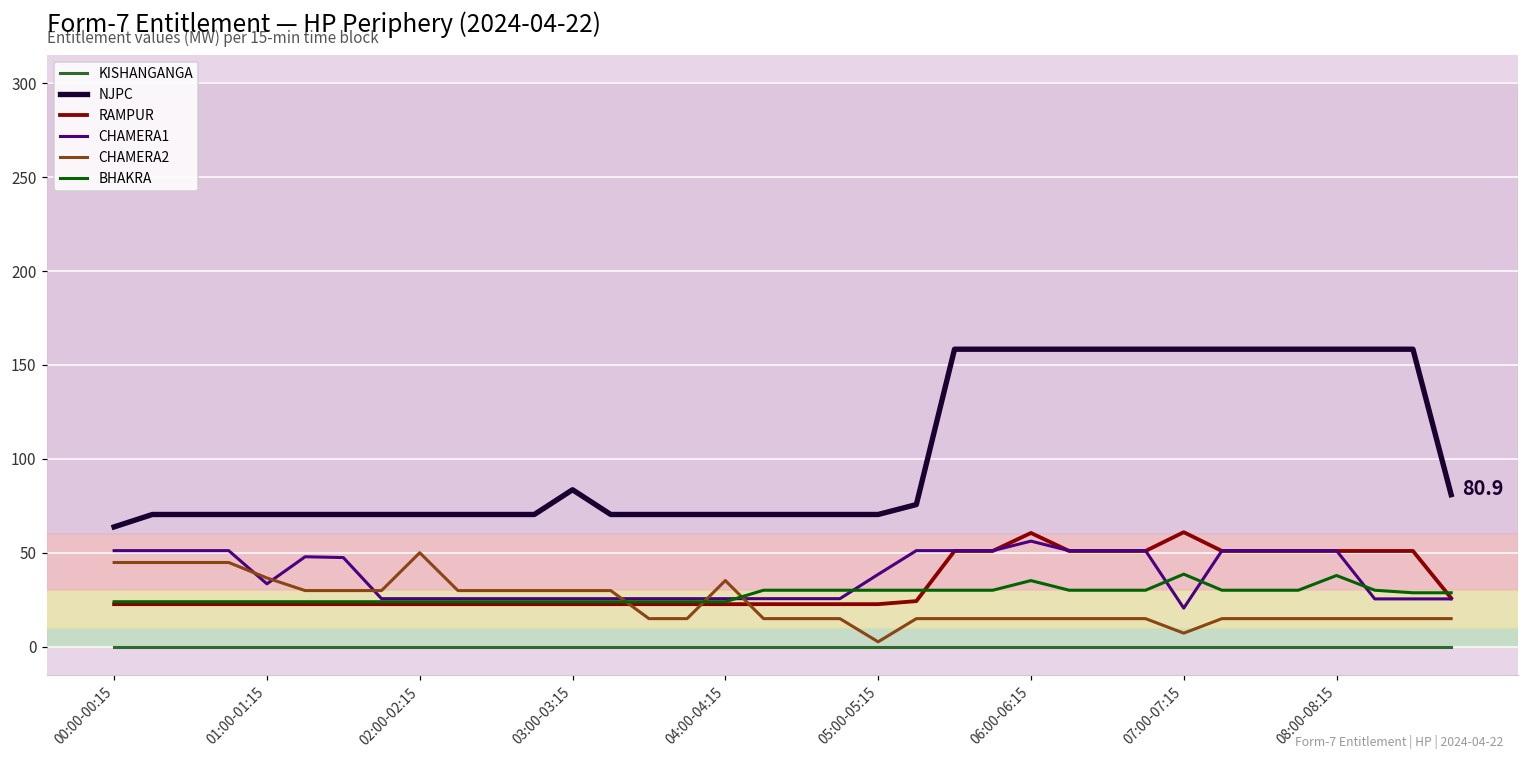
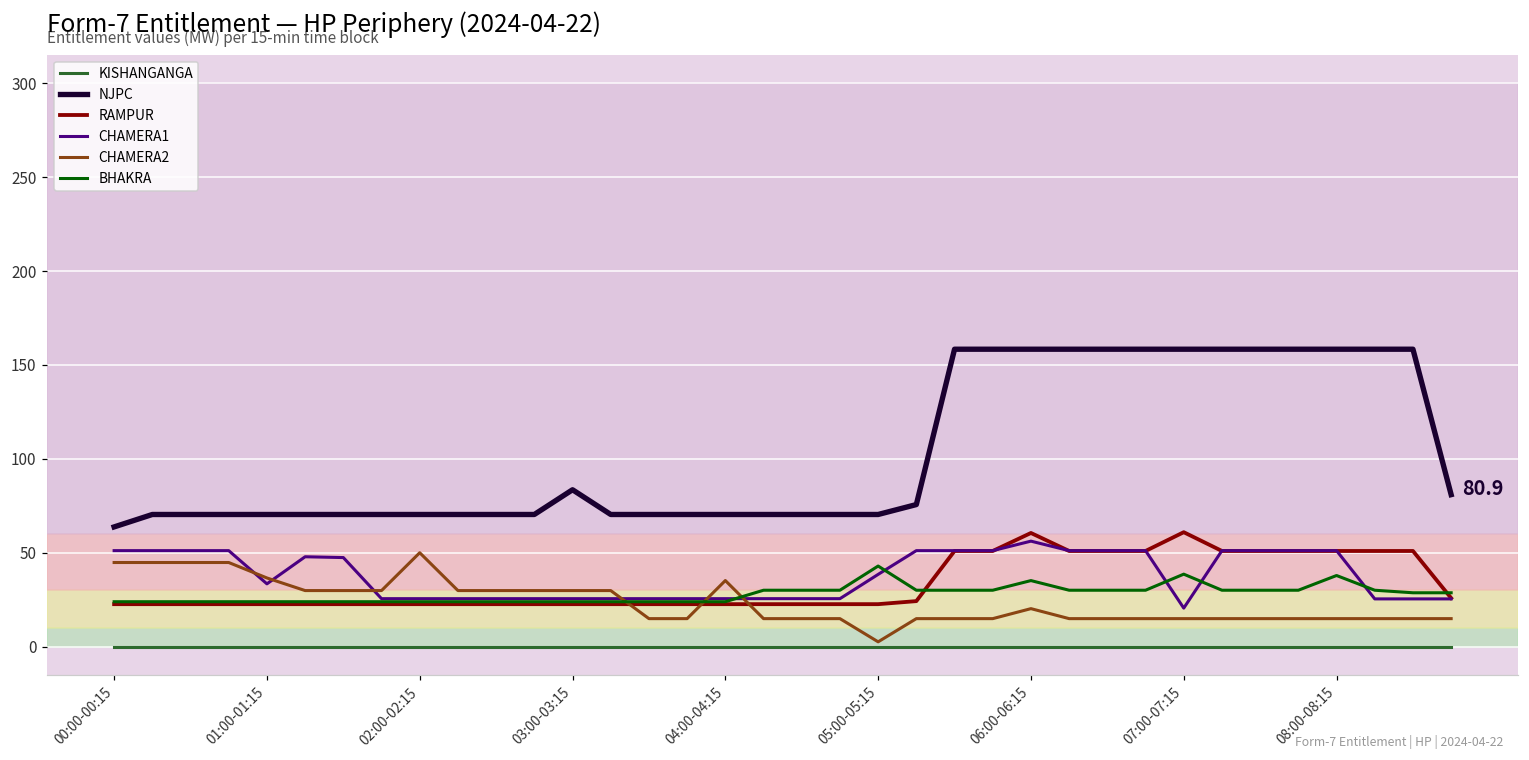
BHAKRA, 05:00-05:15: 30 -> 43
CHAMERA2, 06:00-06:15: 15 -> 20
CHAMERA2, 07:00-07:15: 7 -> 15
